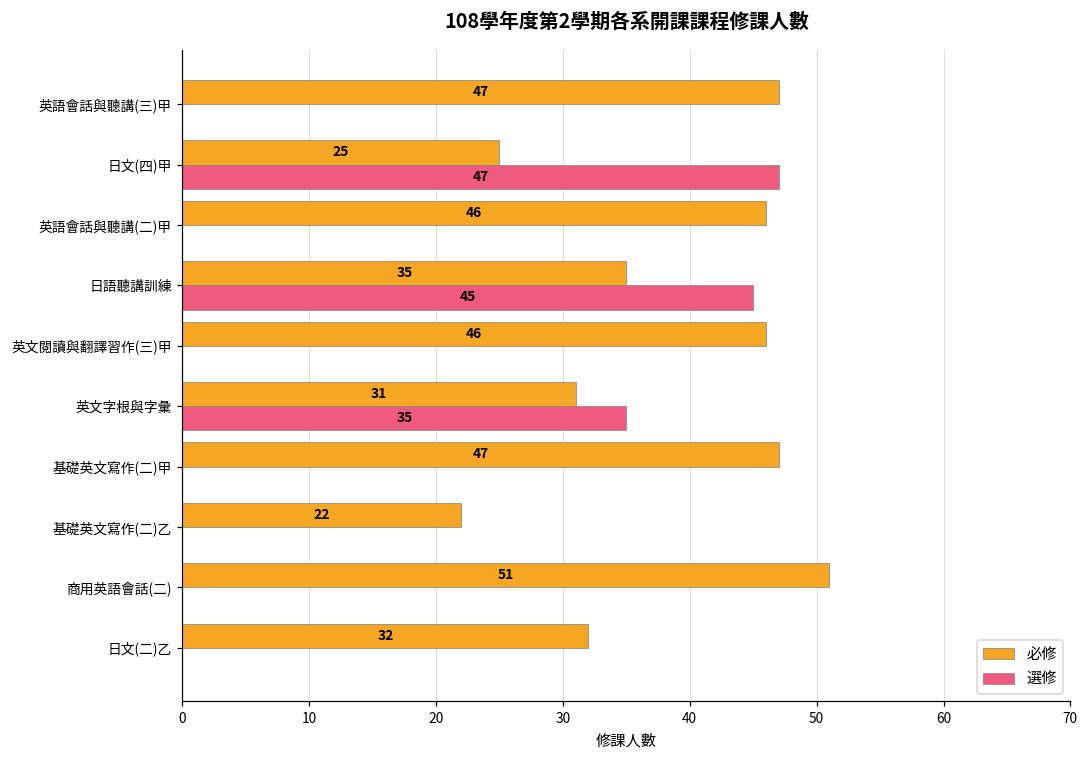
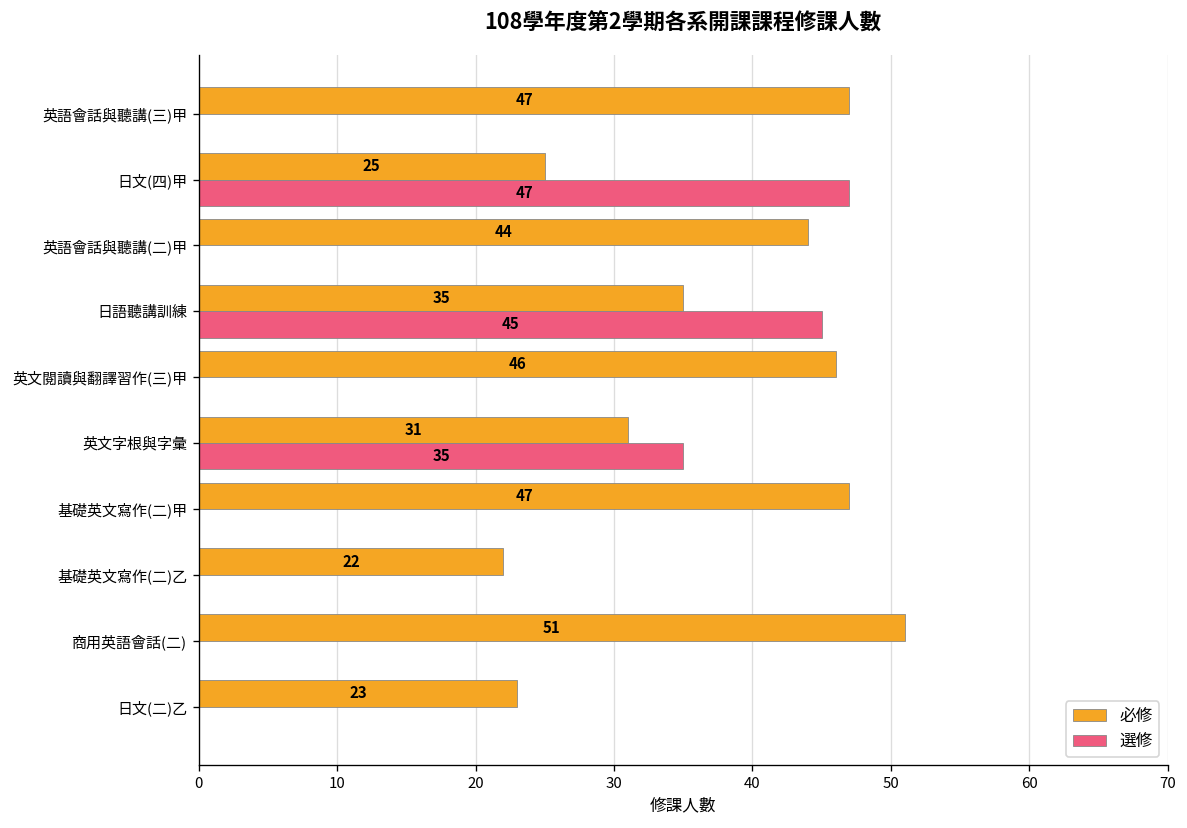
必修, 英語會話與聽講(二)甲: 46 -> 44
必修, 日文(二)乙: 32 -> 23
